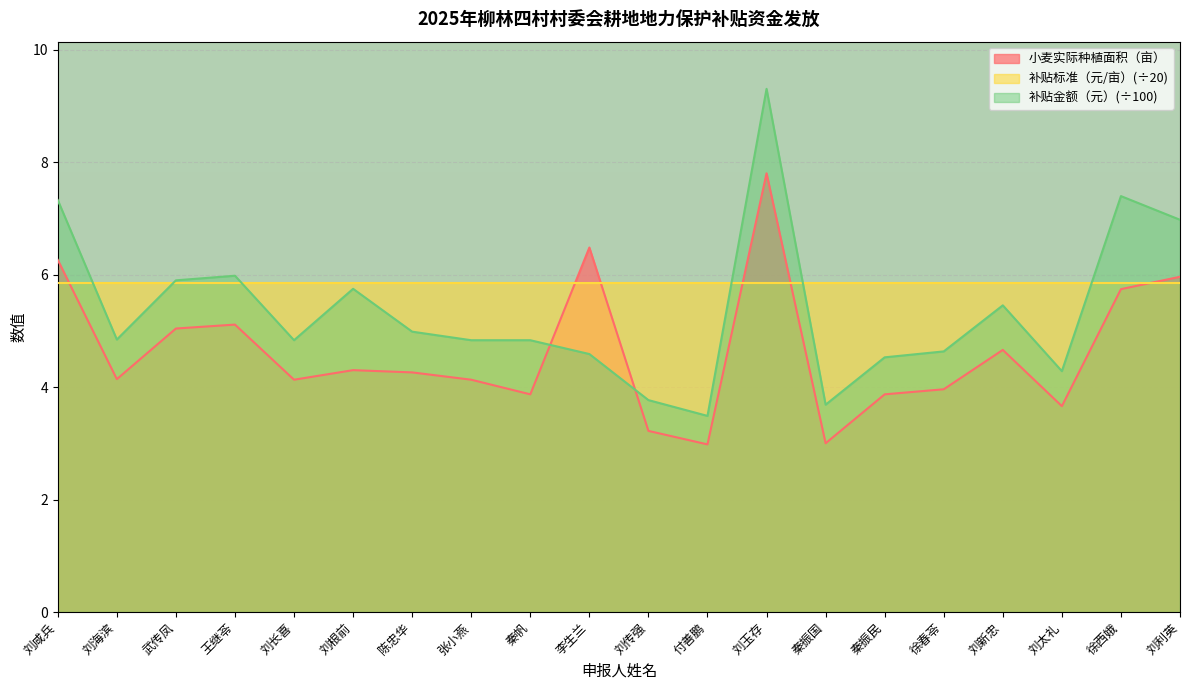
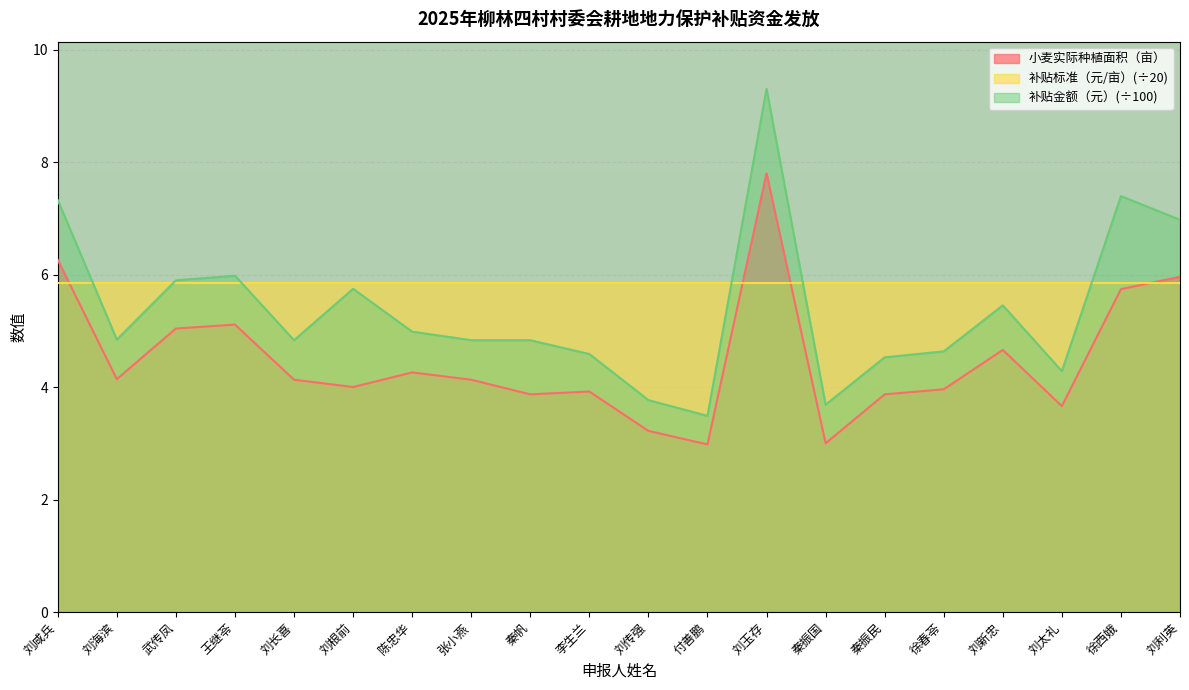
小麦实际种植面积（亩）, 刘根前: 4.3 -> 4.0
小麦实际种植面积（亩）, 李生兰: 6.5 -> 3.9
